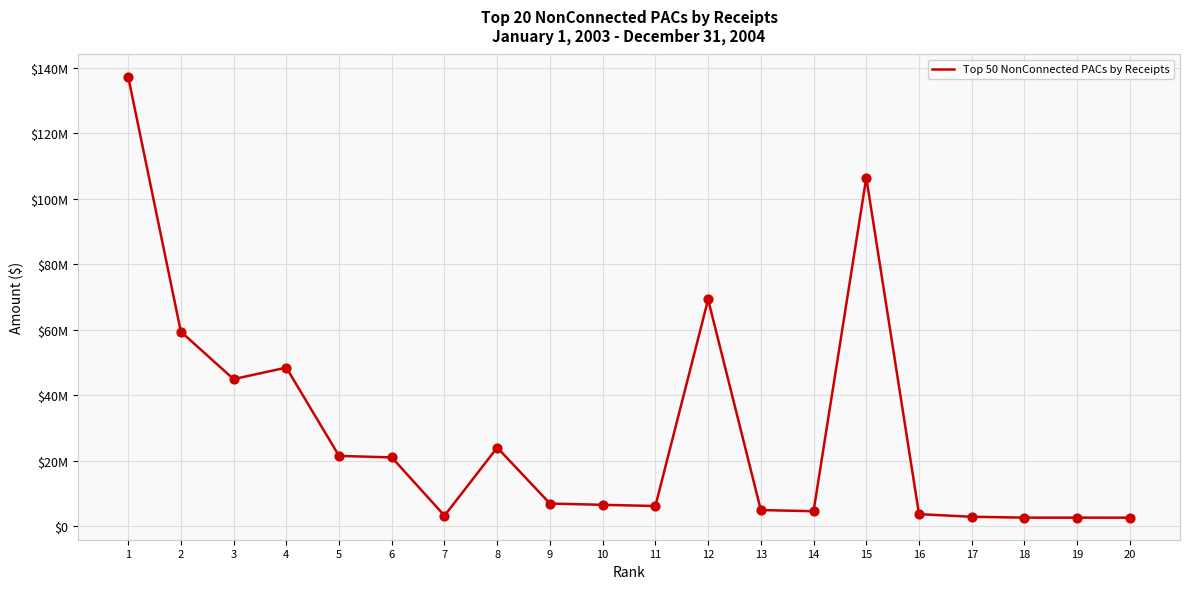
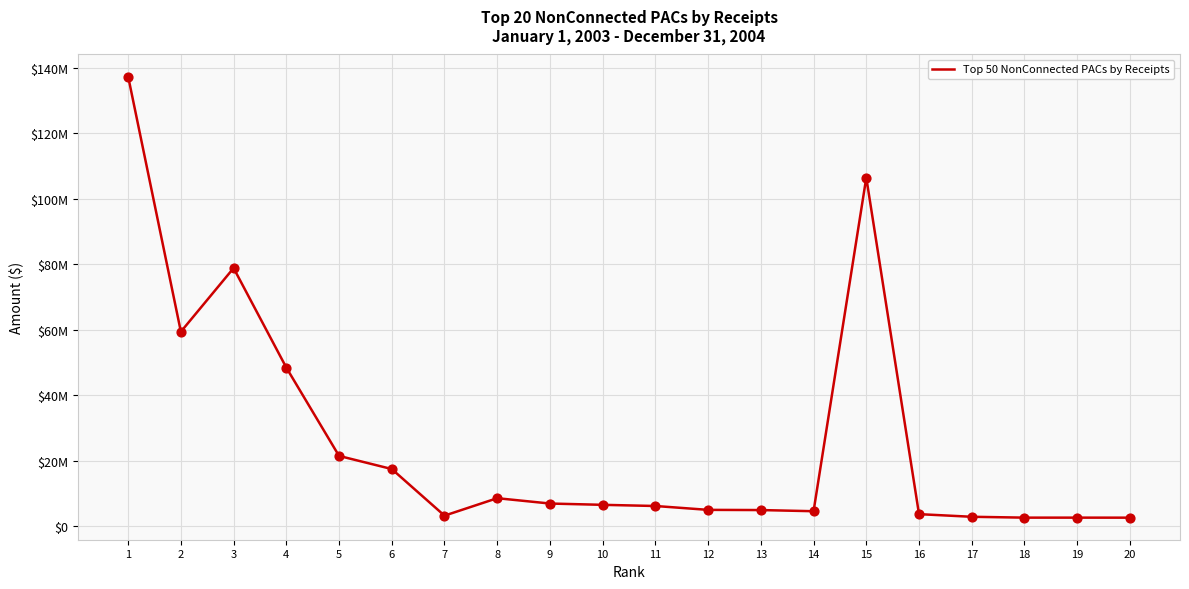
3: $45000000 -> $79000000
6: $21000000 -> $17000000
8: $24000000 -> $9000000
12: $69000000 -> $5000000
